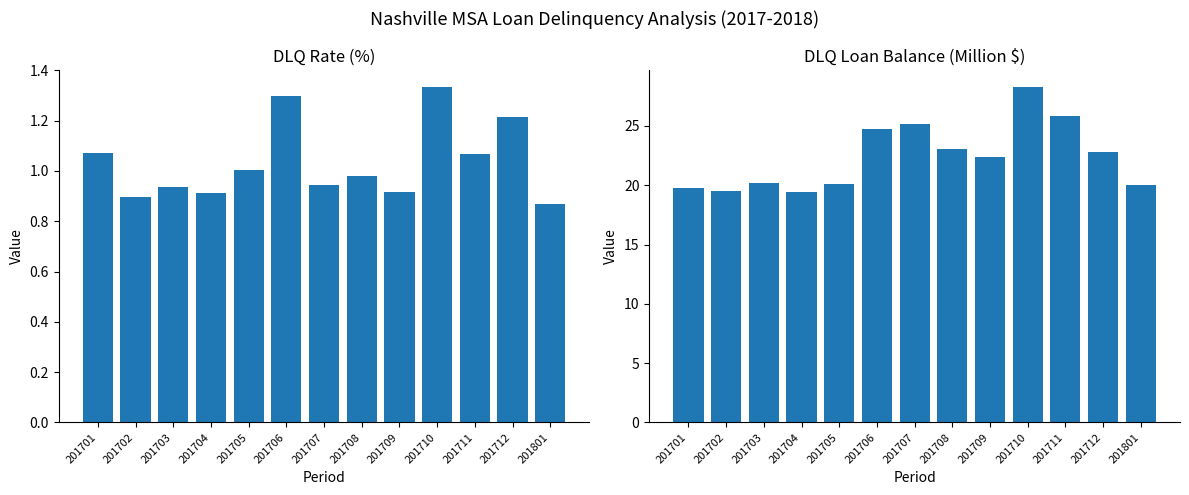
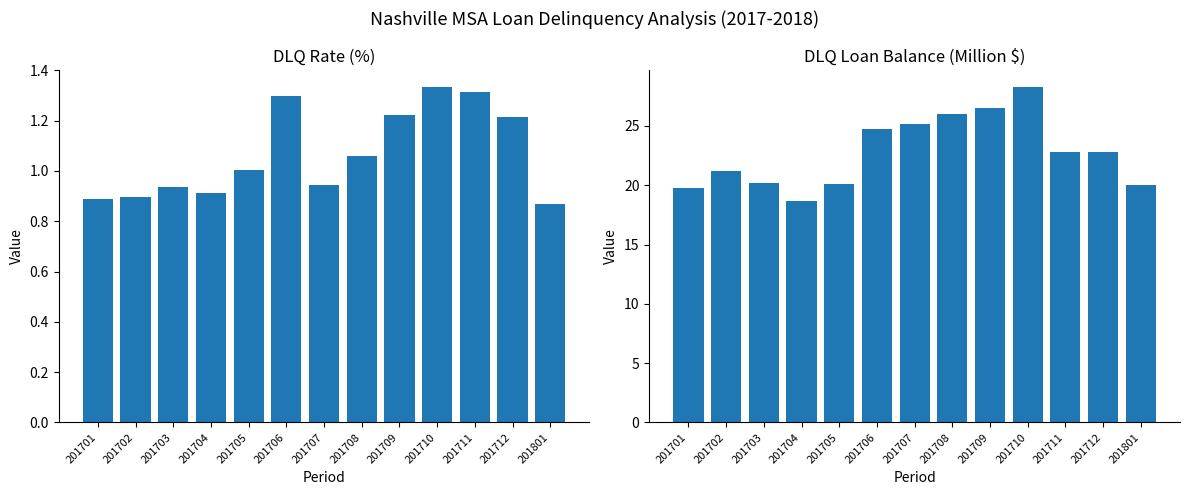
DLQ Rate (%), 201701: 1.07 -> 0.89
DLQ Rate (%), 201708: 0.98 -> 1.06
DLQ Rate (%), 201709: 0.92 -> 1.22
DLQ Rate (%), 201711: 1.07 -> 1.32
DLQ Loan Balance (Million $), 201702: 19.5 -> 21.2
DLQ Loan Balance (Million $), 201704: 19.4 -> 18.7
DLQ Loan Balance (Million $), 201708: 23.1 -> 26.0
DLQ Loan Balance (Million $), 201709: 22.4 -> 26.5
DLQ Loan Balance (Million $), 201711: 25.9 -> 22.8
